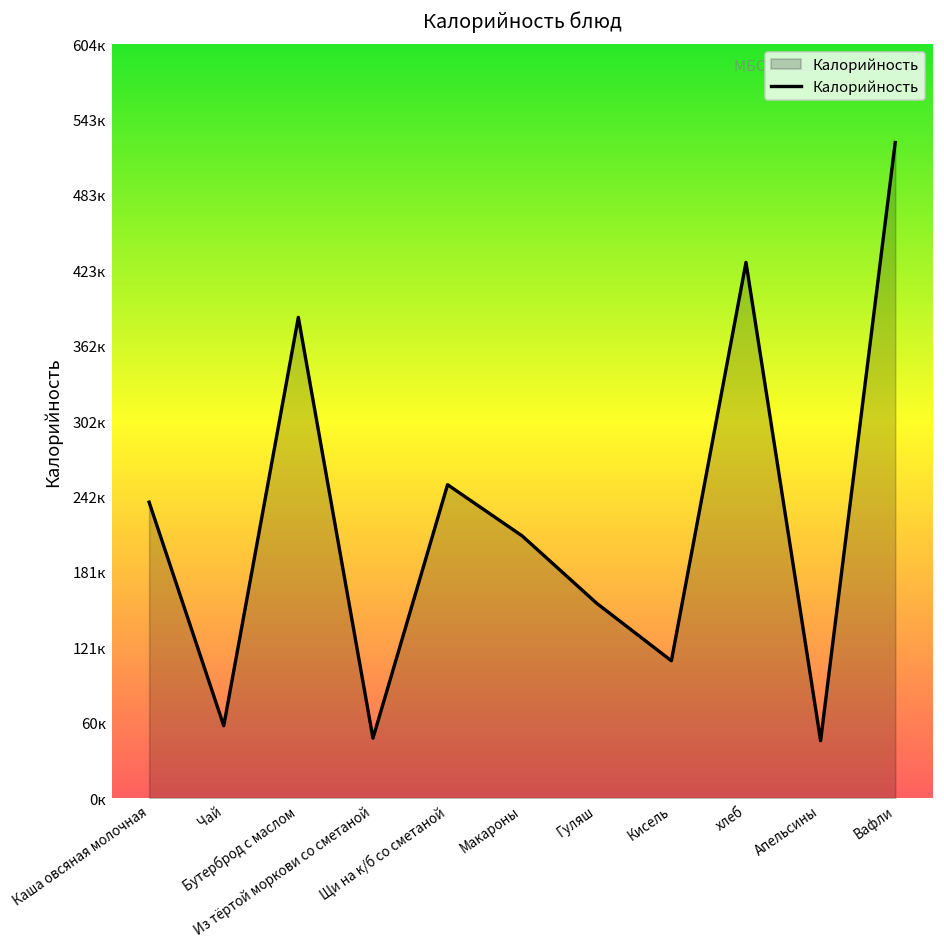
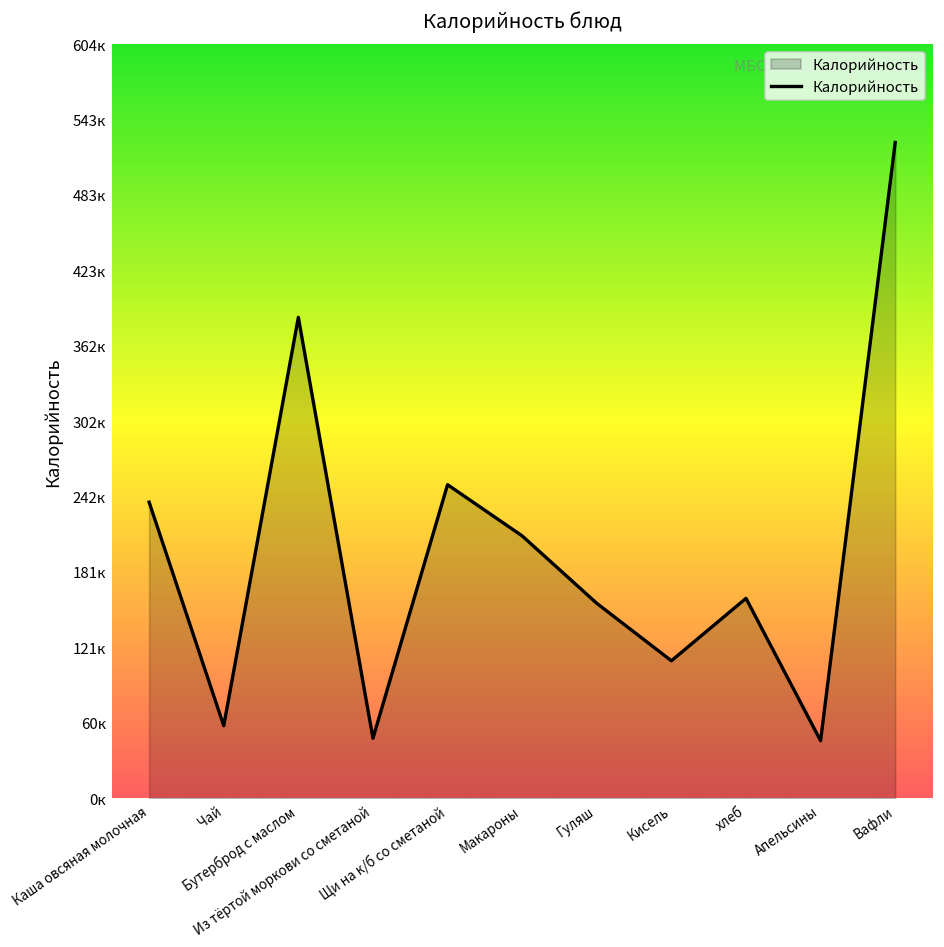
хлеб: 429к -> 160к
